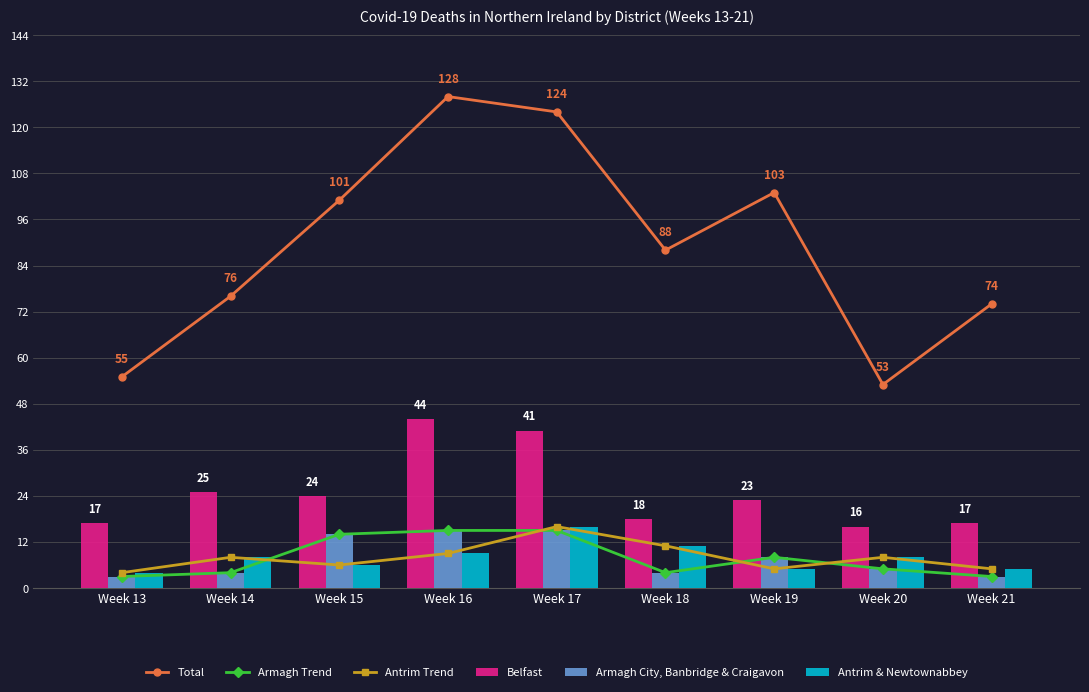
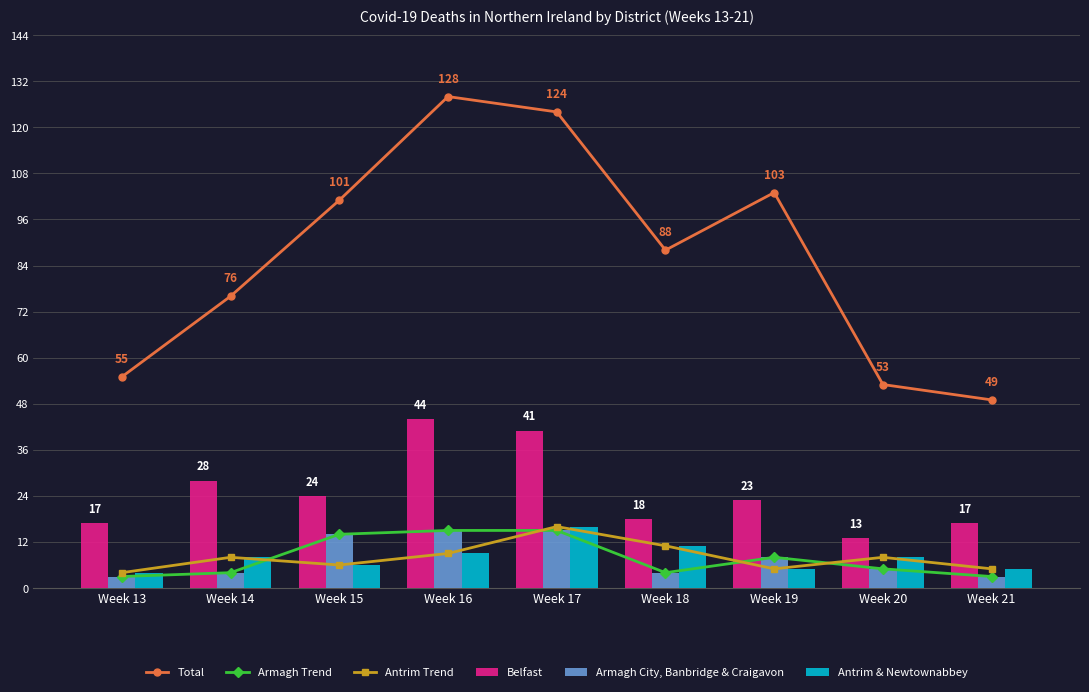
Belfast, Week 14: 25 -> 28
Belfast, Week 20: 16 -> 13
Total, Week 21: 74 -> 49
